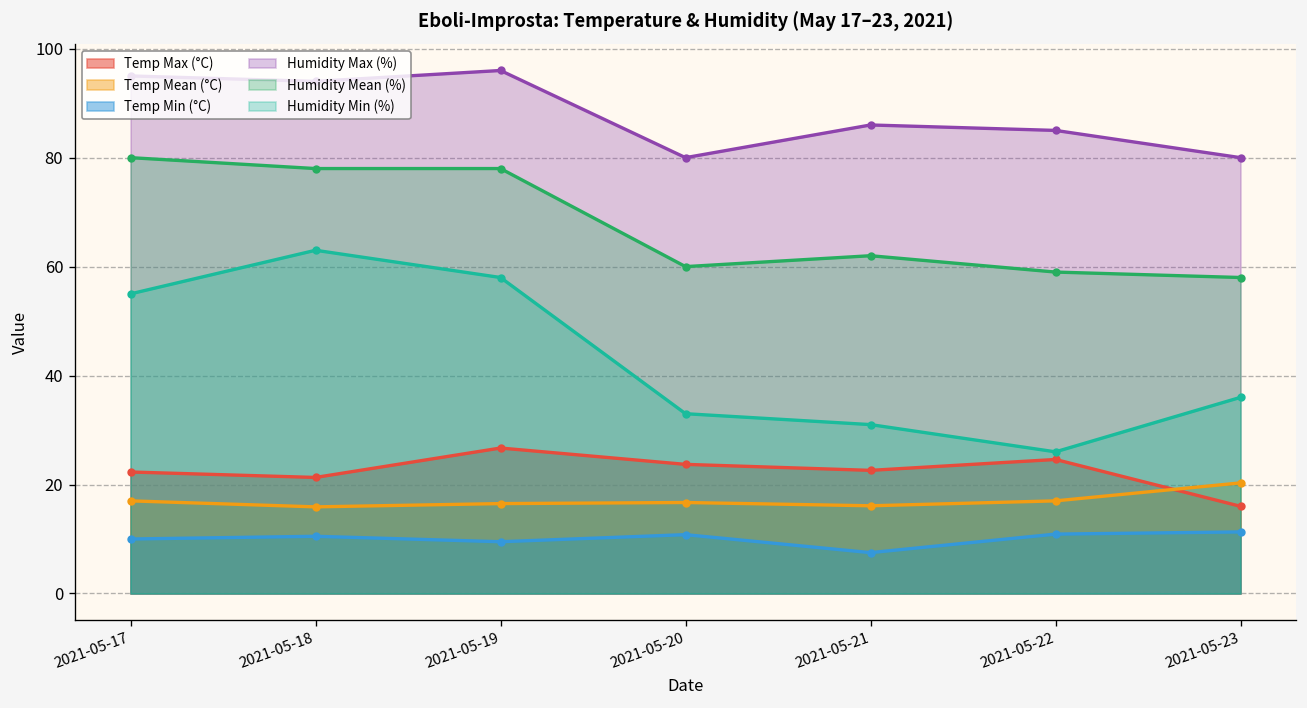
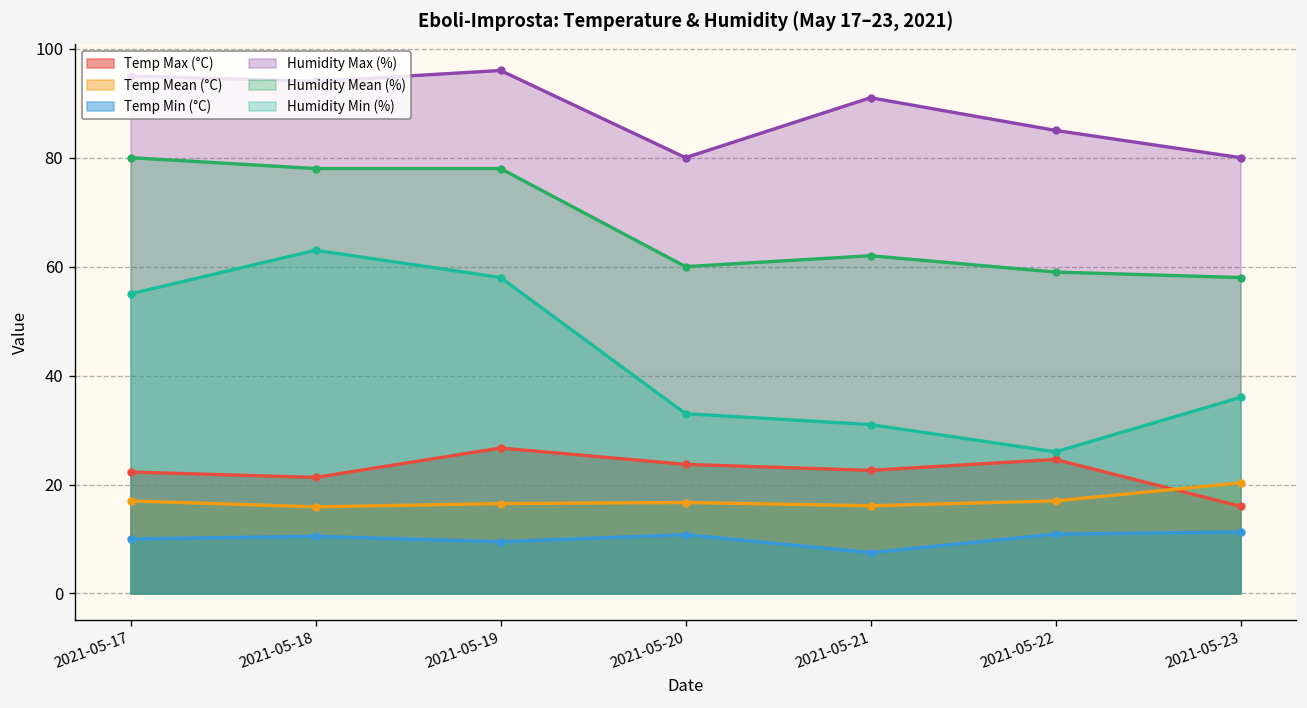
Humidity Max (%), 2021-05-21: 86 -> 91
